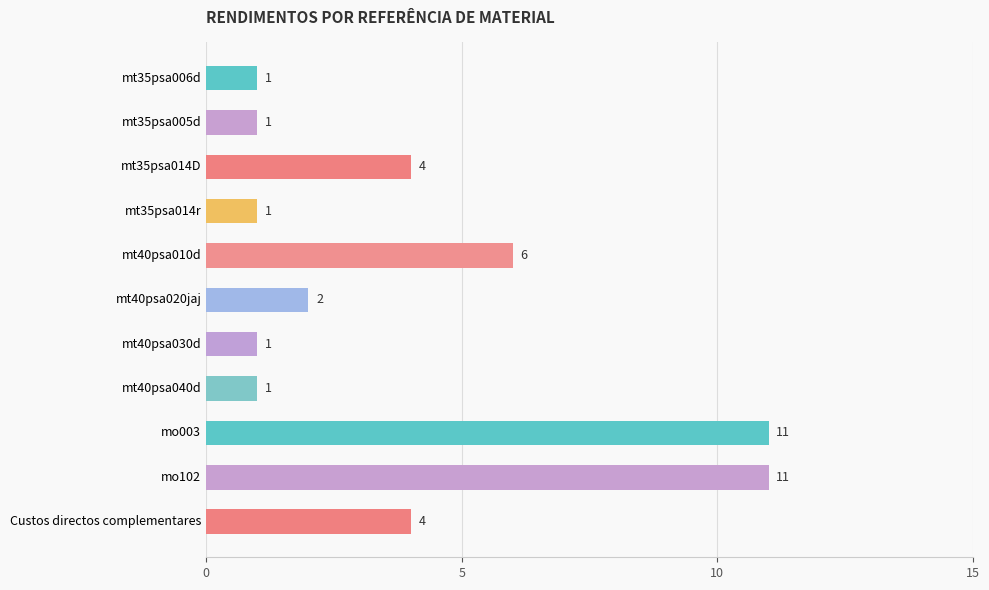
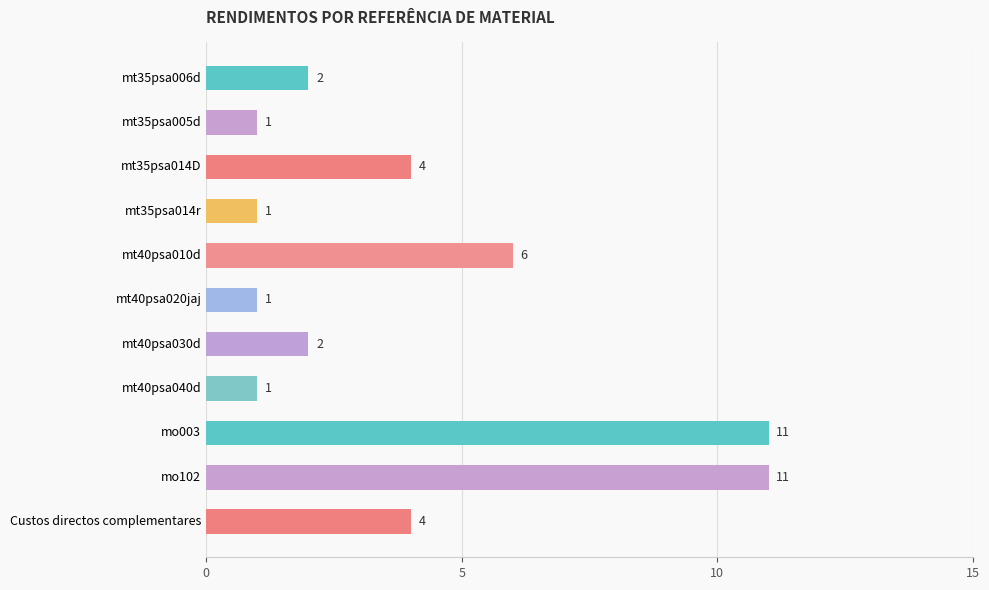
mt35psa006d: 1 -> 2
mt40psa020jaj: 2 -> 1
mt40psa030d: 1 -> 2
